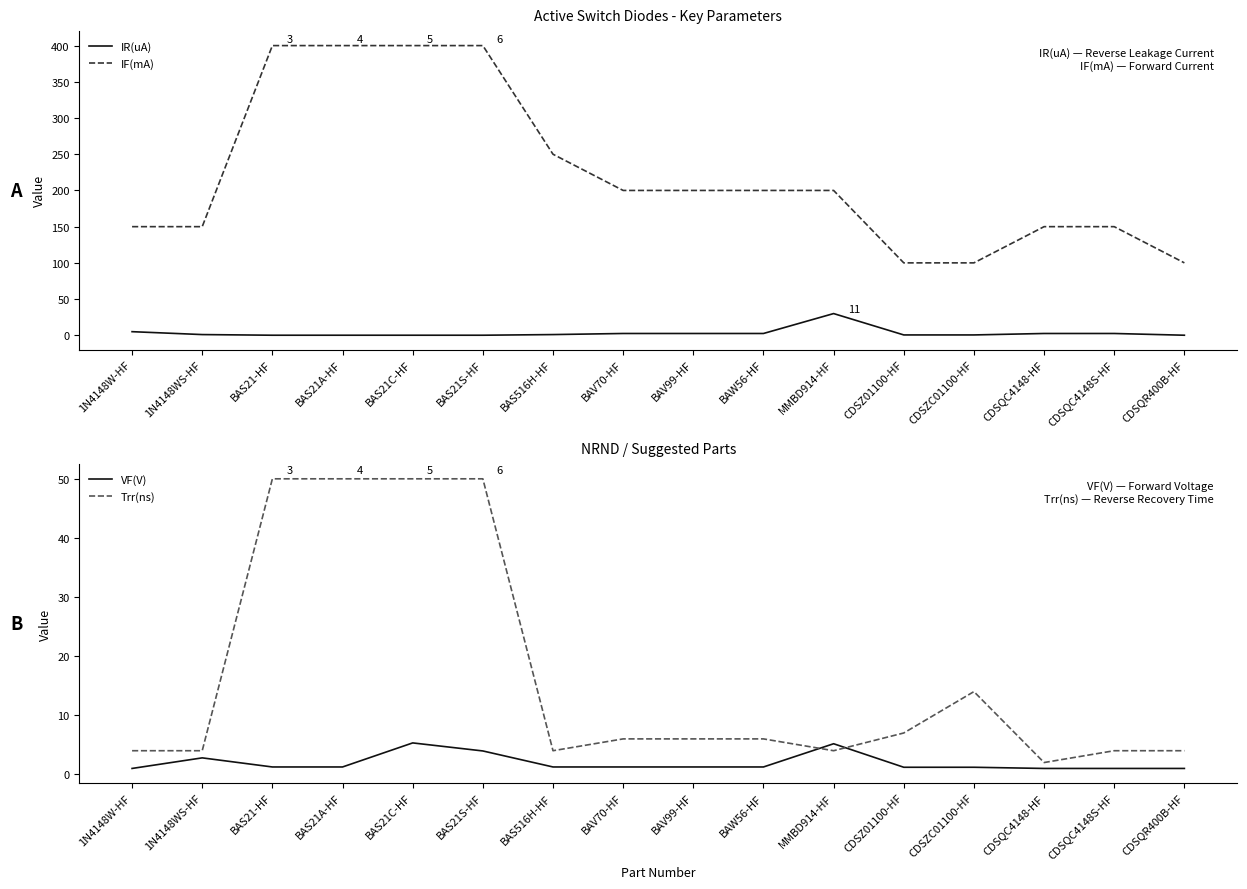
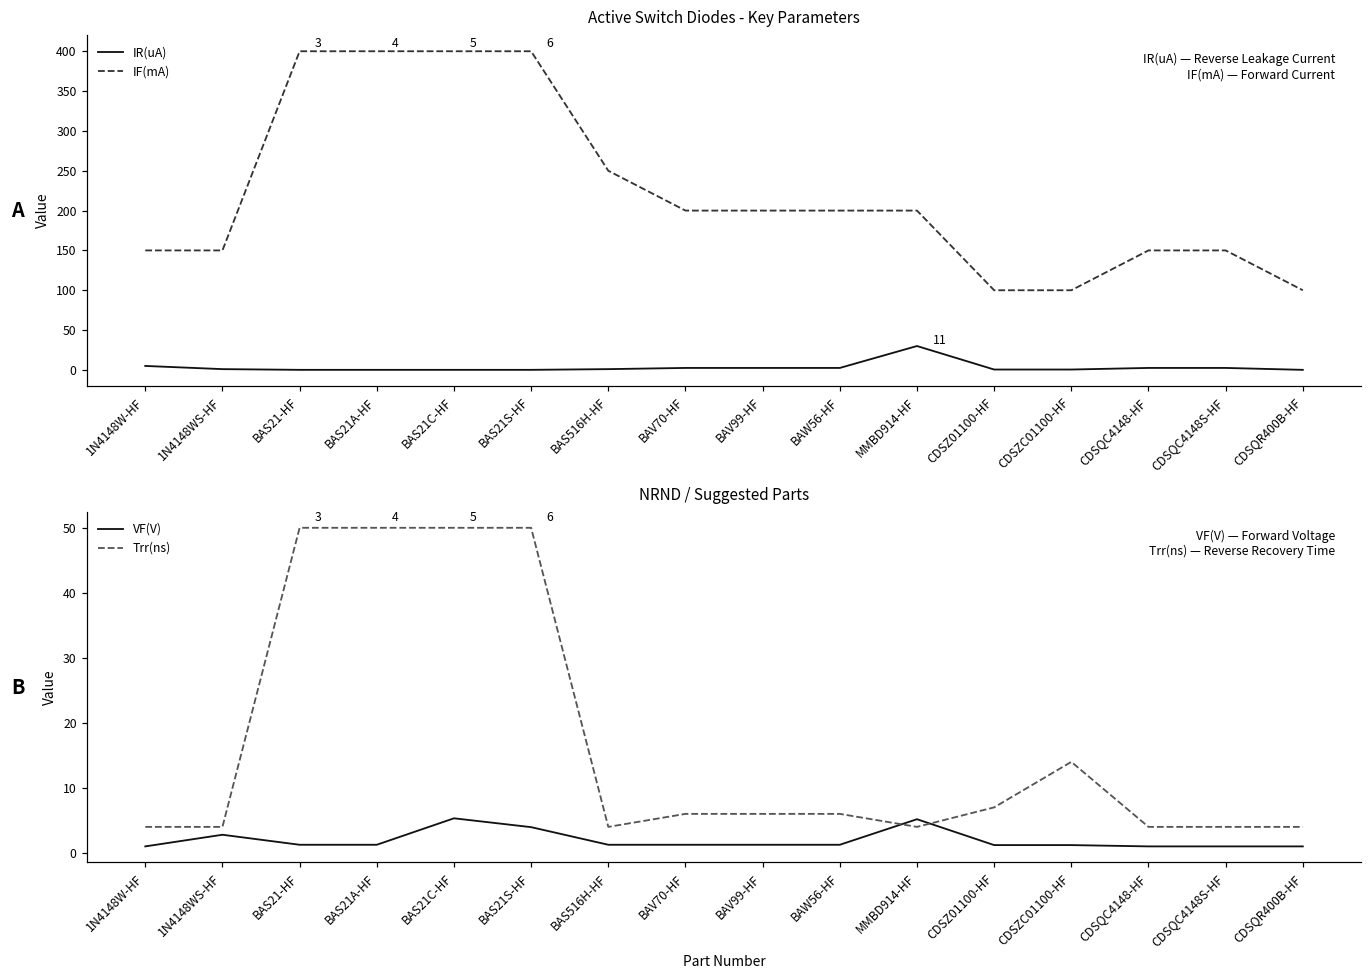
NRND / Suggested Parts, Trr(ns), CDSQC4148-HF: 2 -> 4
